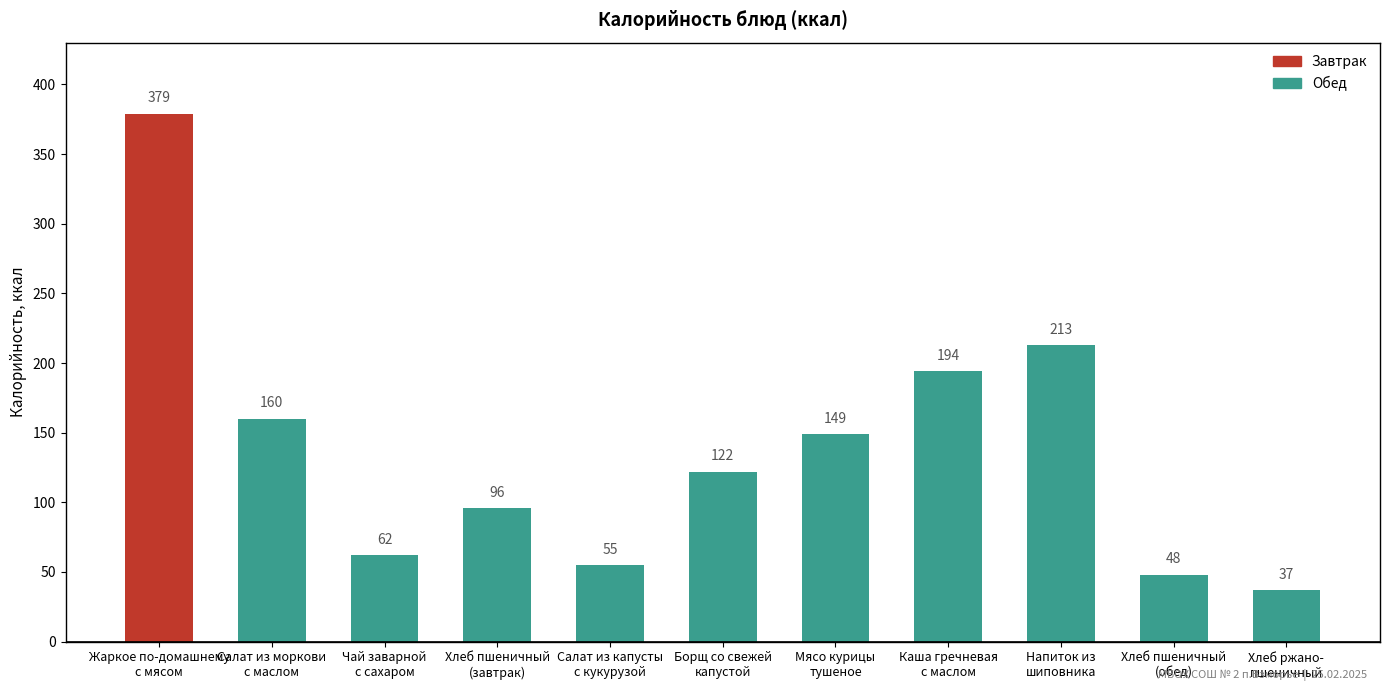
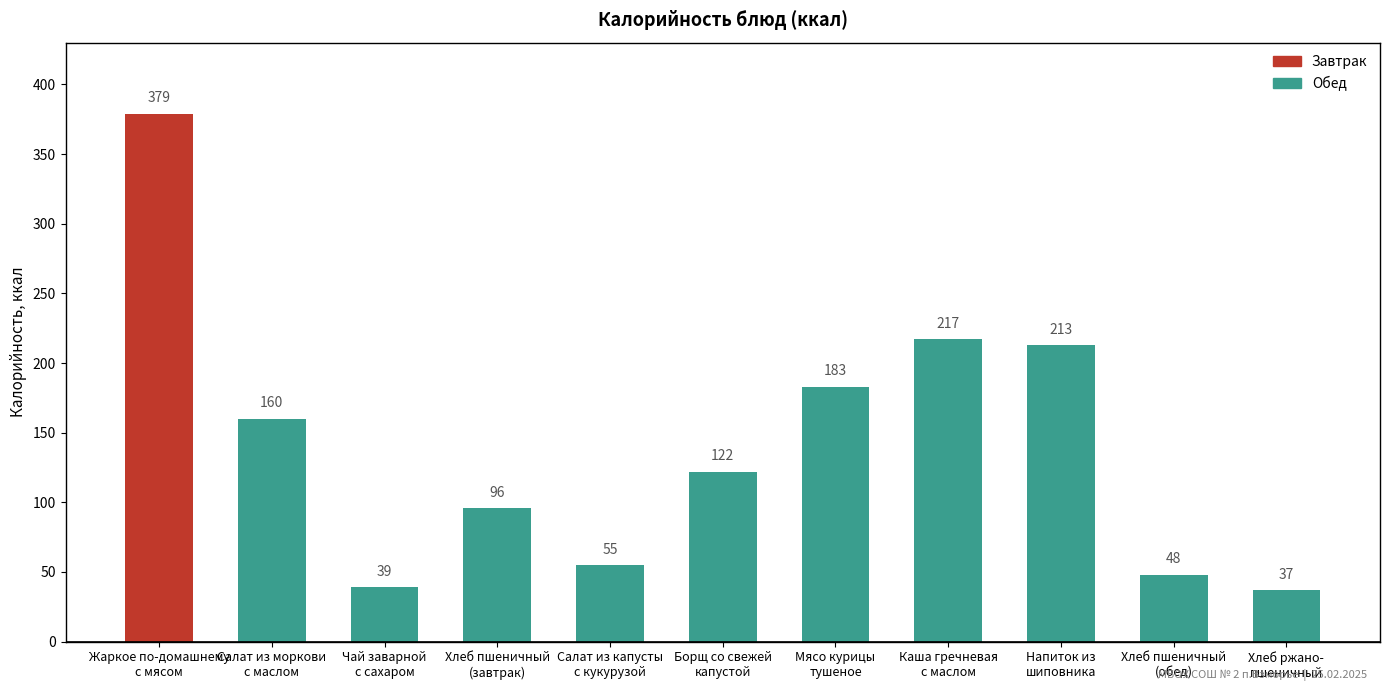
Чай заварной с сахаром: 62 -> 39
Мясо курицы тушеное: 149 -> 183
Каша гречневая с маслом: 194 -> 217
